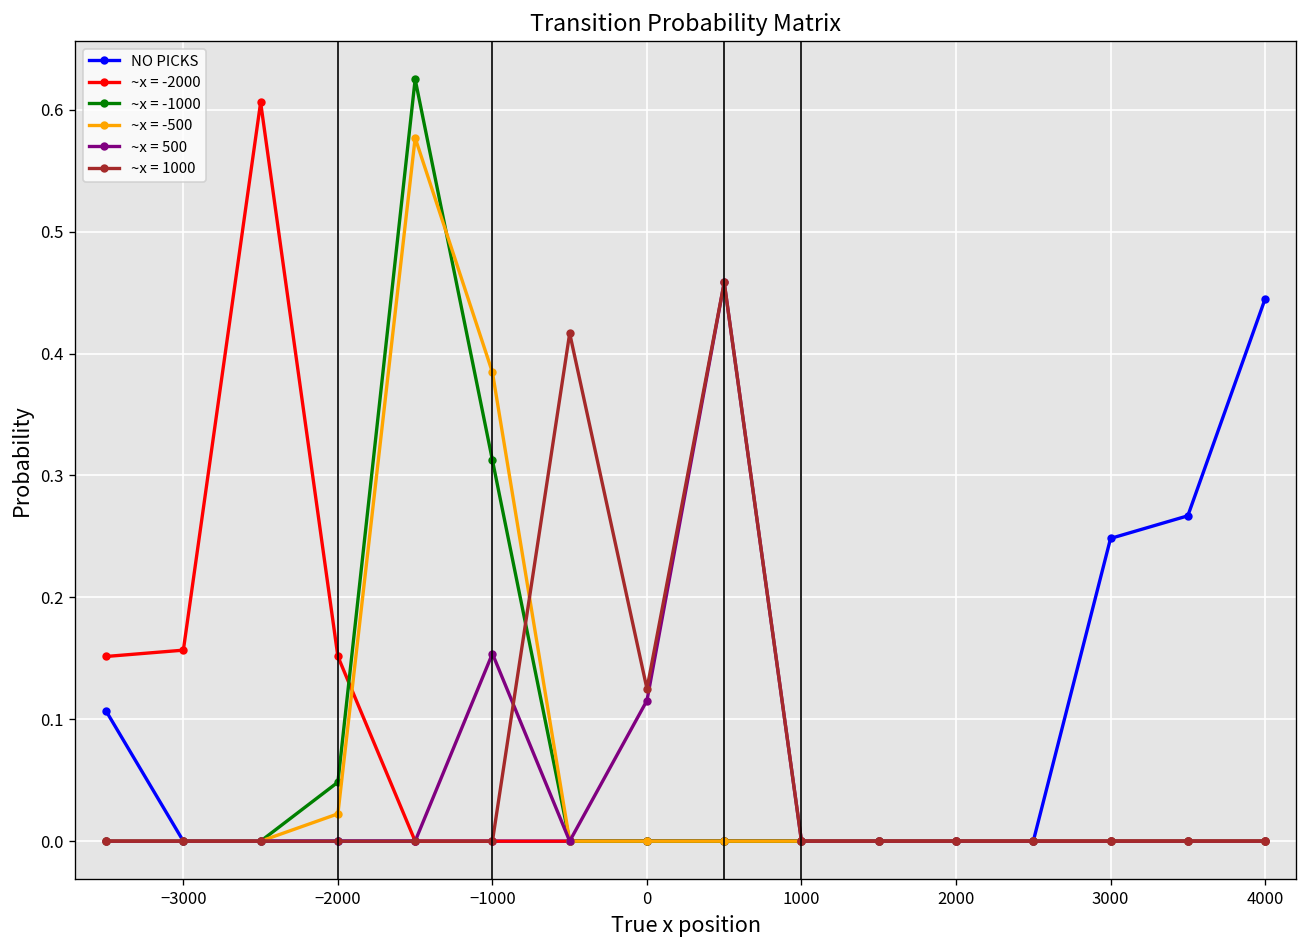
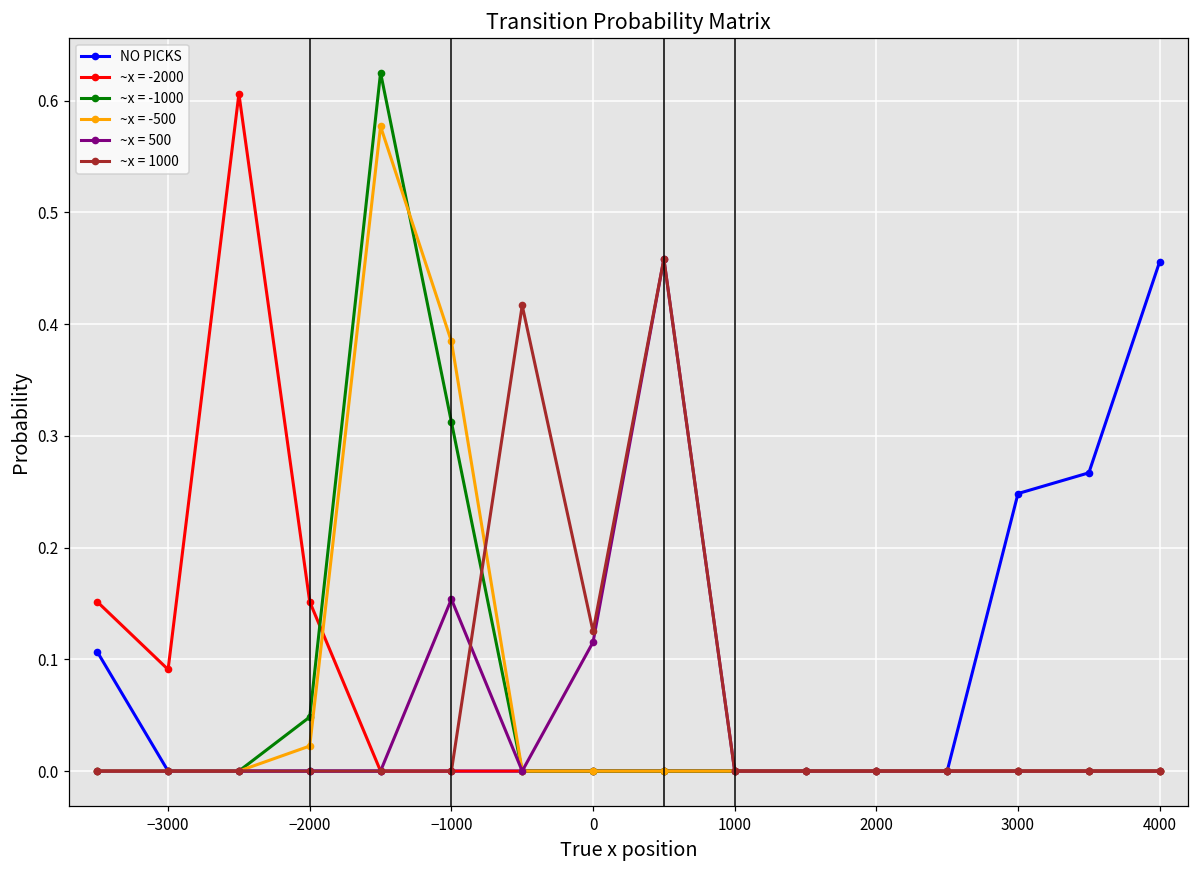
~x = -2000, −3000: 0.157 -> 0.091
NO PICKS, 4000: 0.445 -> 0.456
